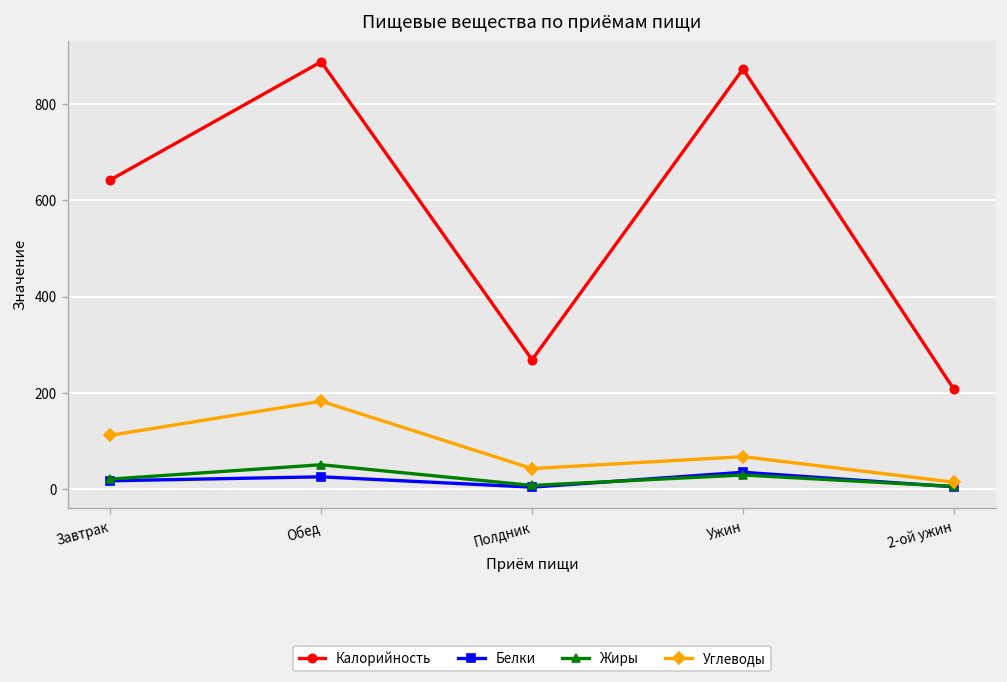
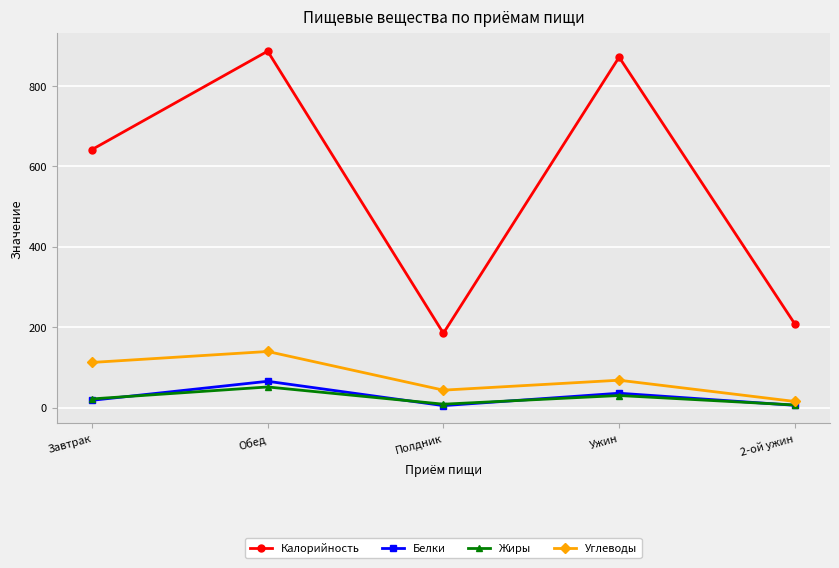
Белки, Обед: 30 -> 70
Углеводы, Обед: 180 -> 140
Калорийность, Полдник: 270 -> 190
